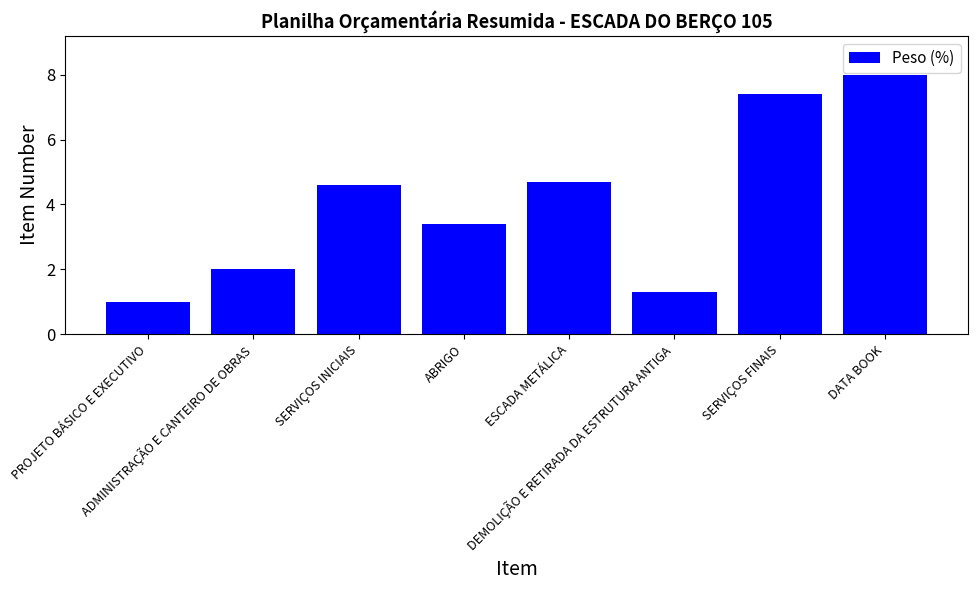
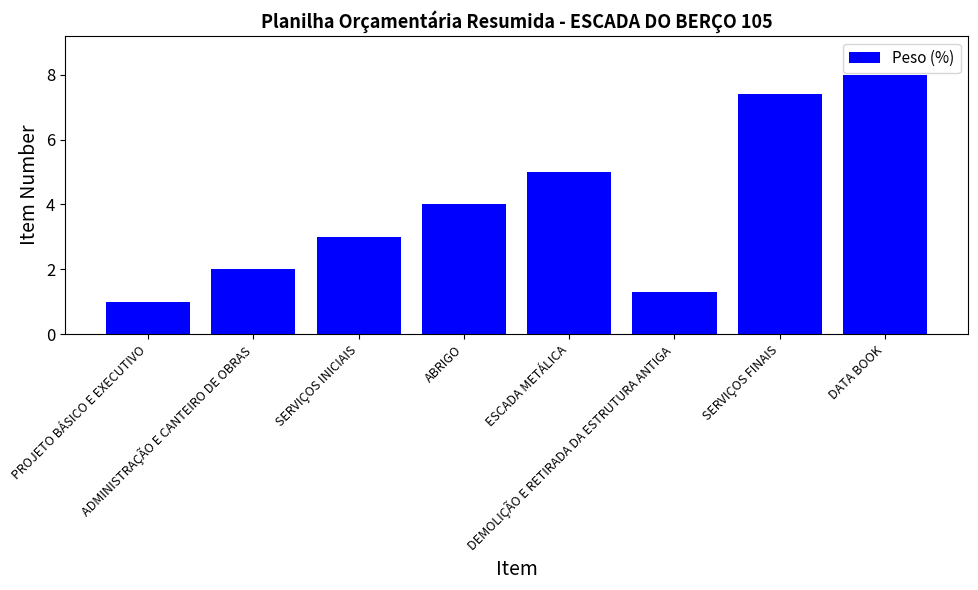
SERVIÇOS INICIAIS: 4.6 -> 3.0
ABRIGO: 3.4 -> 4.0
ESCADA METÁLICA: 4.7 -> 5.0
